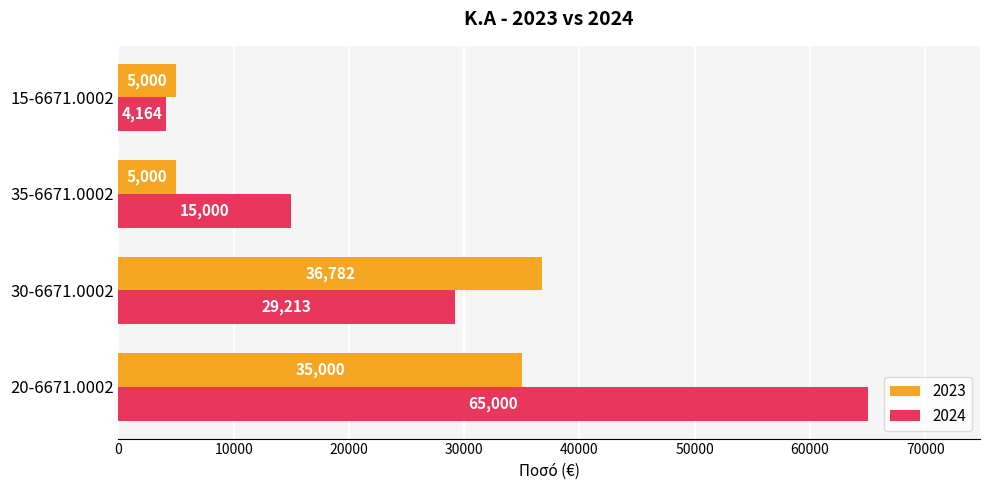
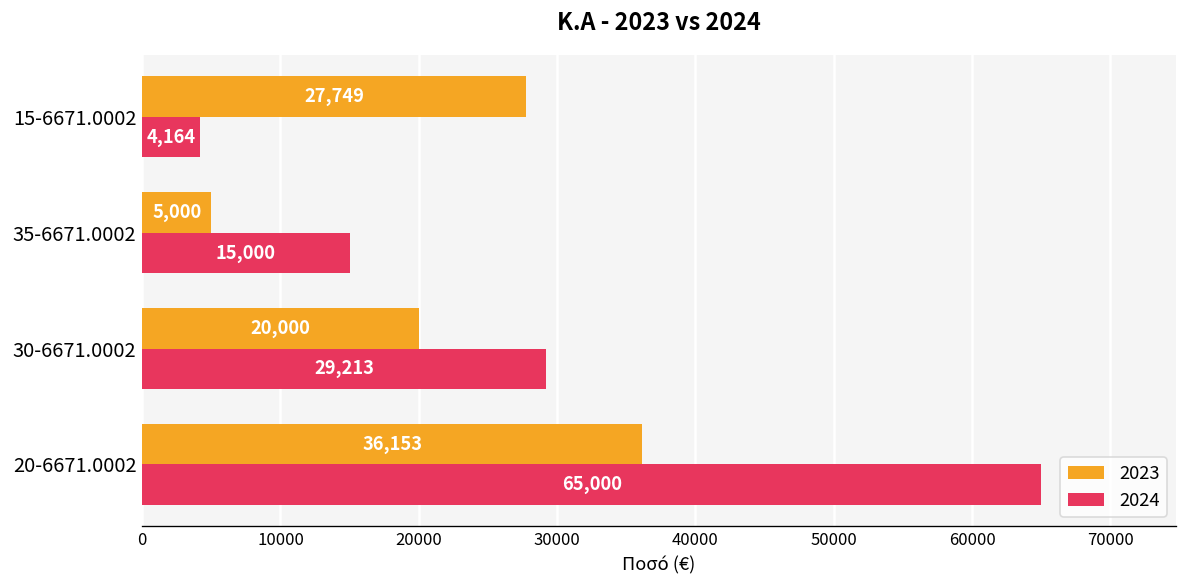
2023, 15-6671.0002: 5,000 -> 27,749
2023, 30-6671.0002: 36,782 -> 20,000
2023, 20-6671.0002: 35,000 -> 36,153
